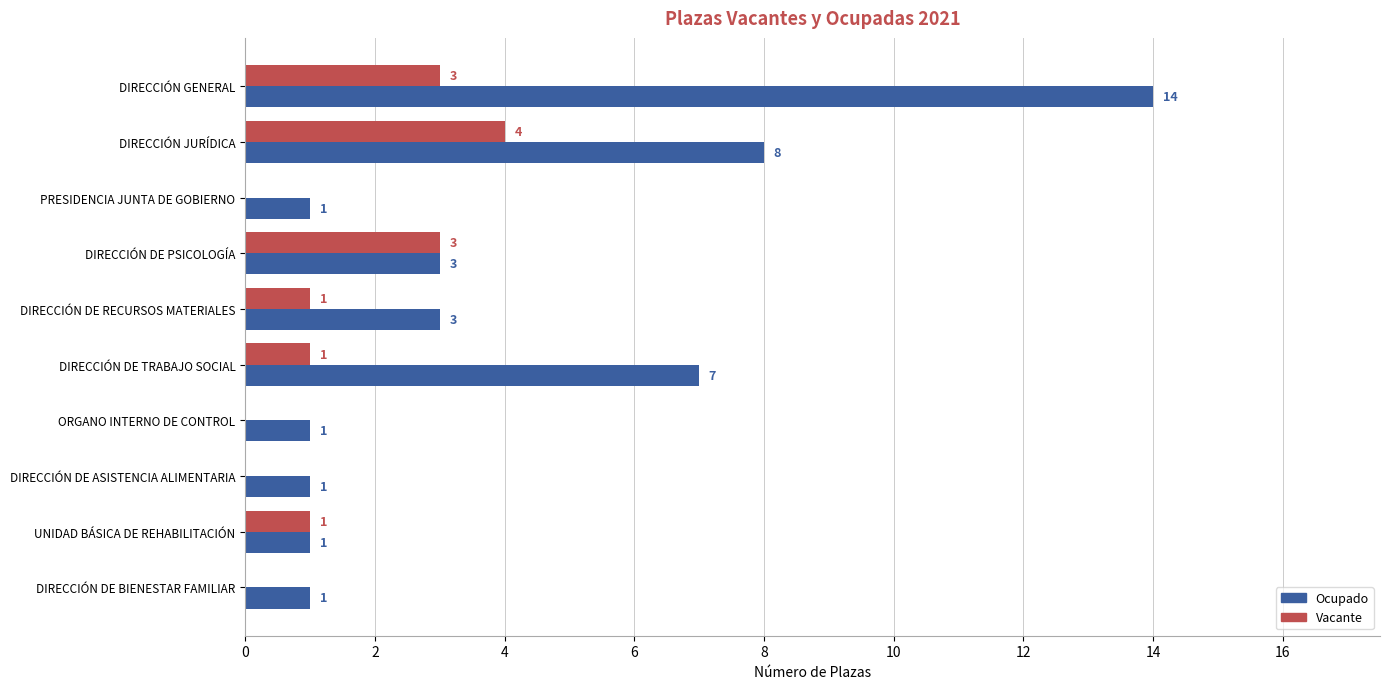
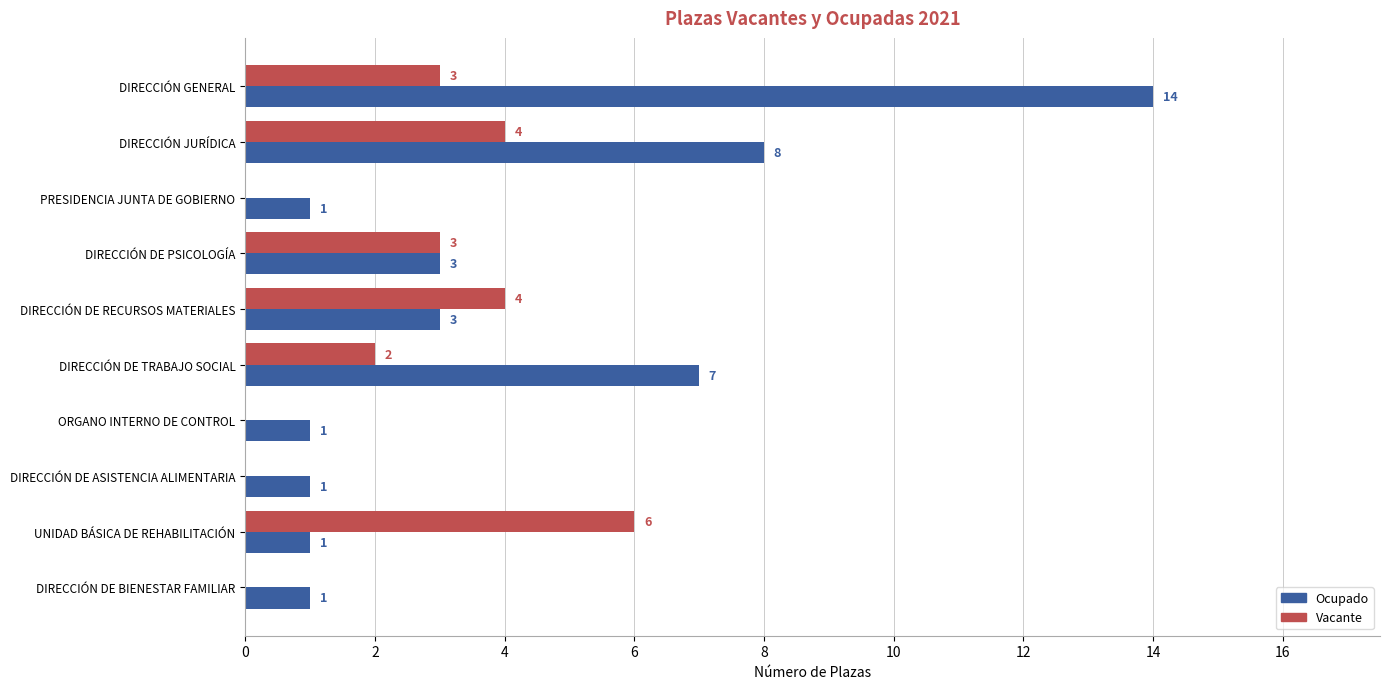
Vacante, DIRECCIÓN DE RECURSOS MATERIALES: 1 -> 4
Vacante, DIRECCIÓN DE TRABAJO SOCIAL: 1 -> 2
Vacante, UNIDAD BÁSICA DE REHABILITACIÓN: 1 -> 6
